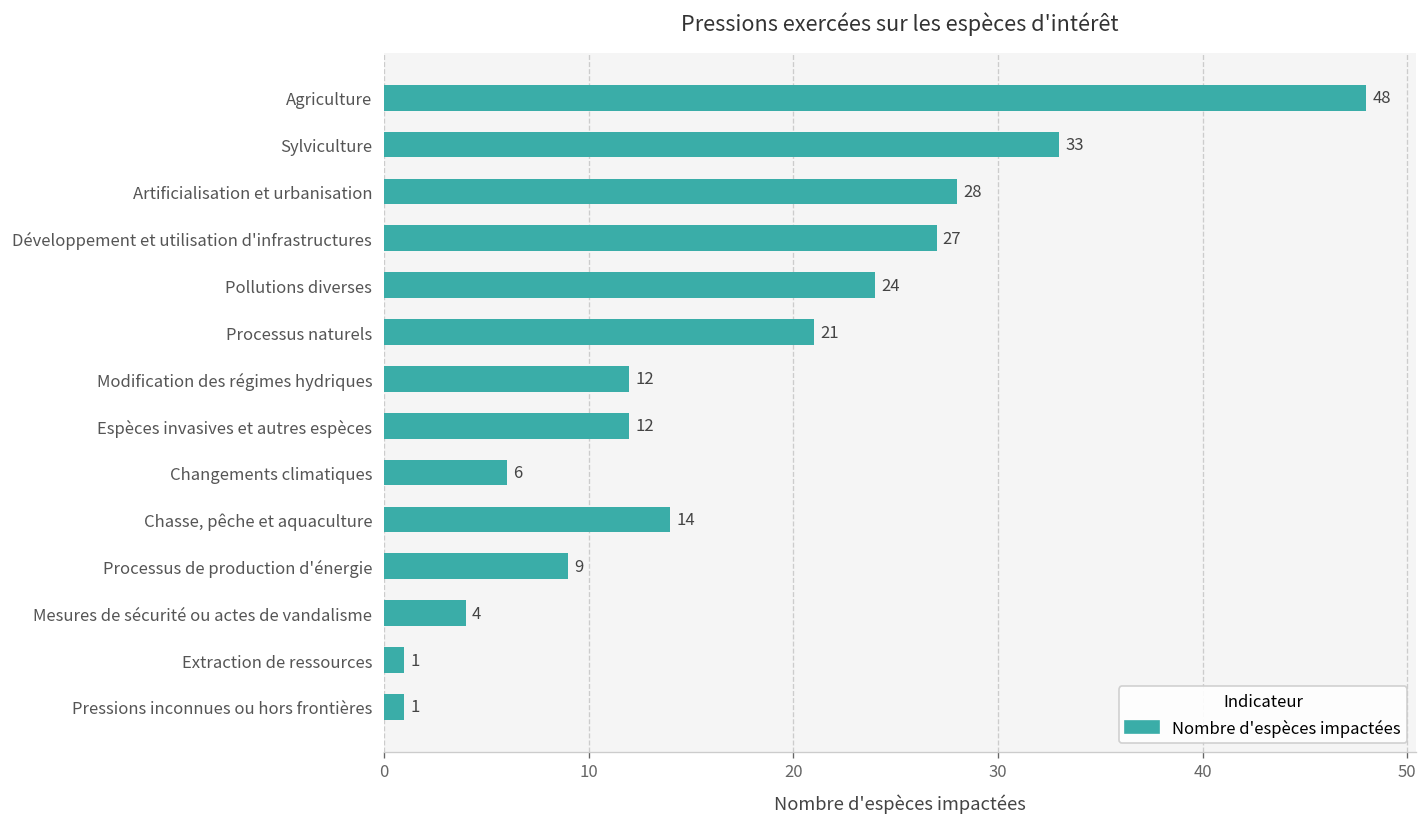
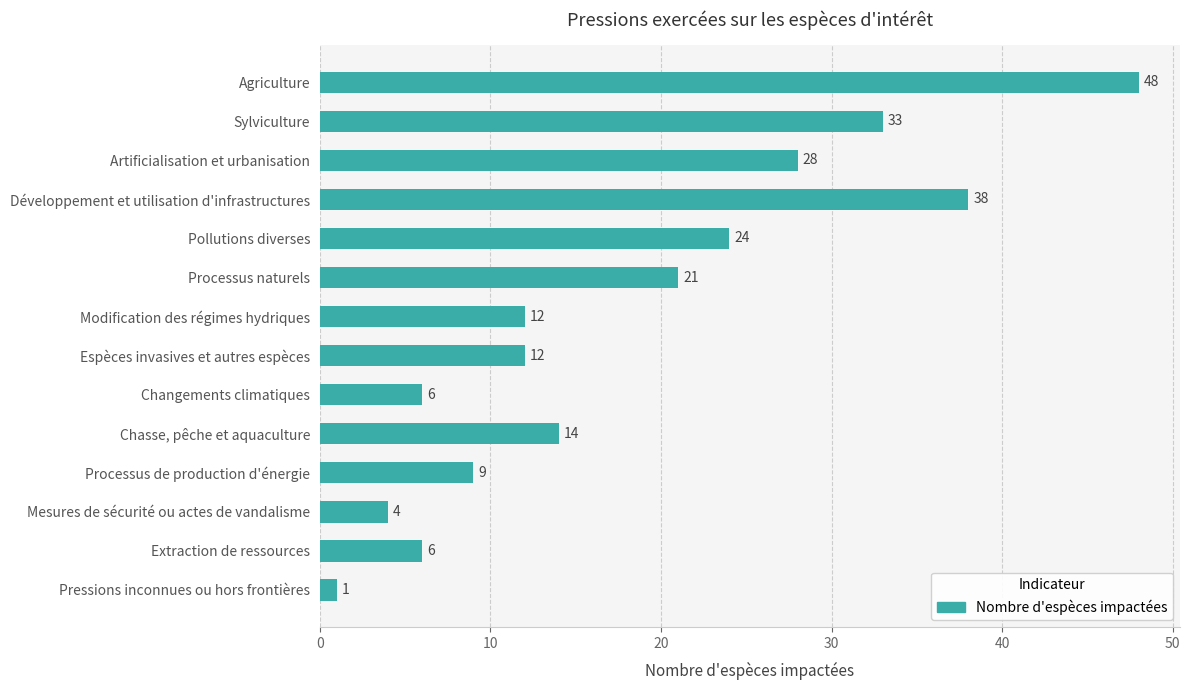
Développement et utilisation d'infrastructures: 27 -> 38
Extraction de ressources: 1 -> 6
